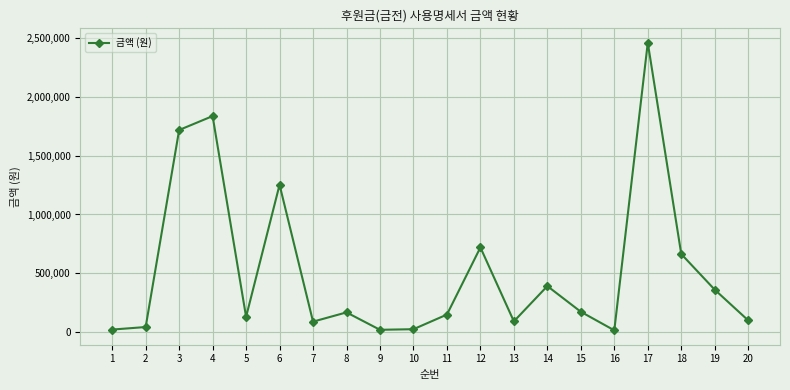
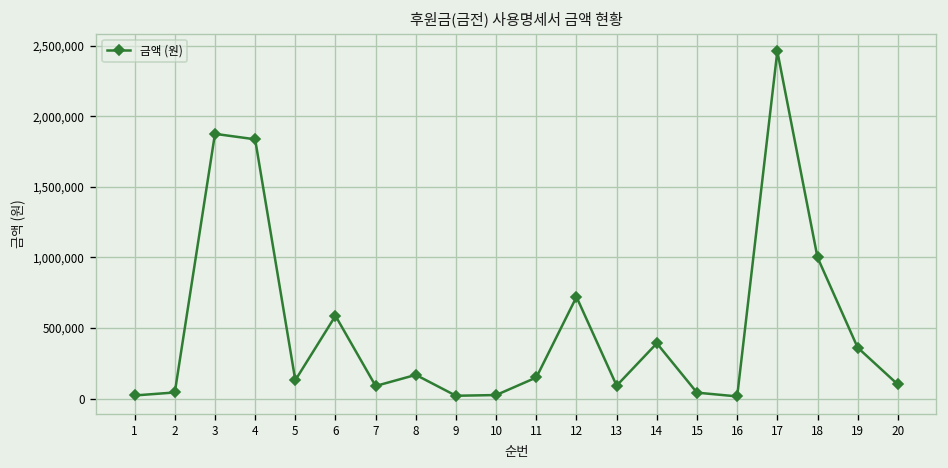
3: 1,720,000 -> 1,880,000
6: 1,250,000 -> 590,000
15: 170,000 -> 40,000
18: 660,000 -> 1,000,000
